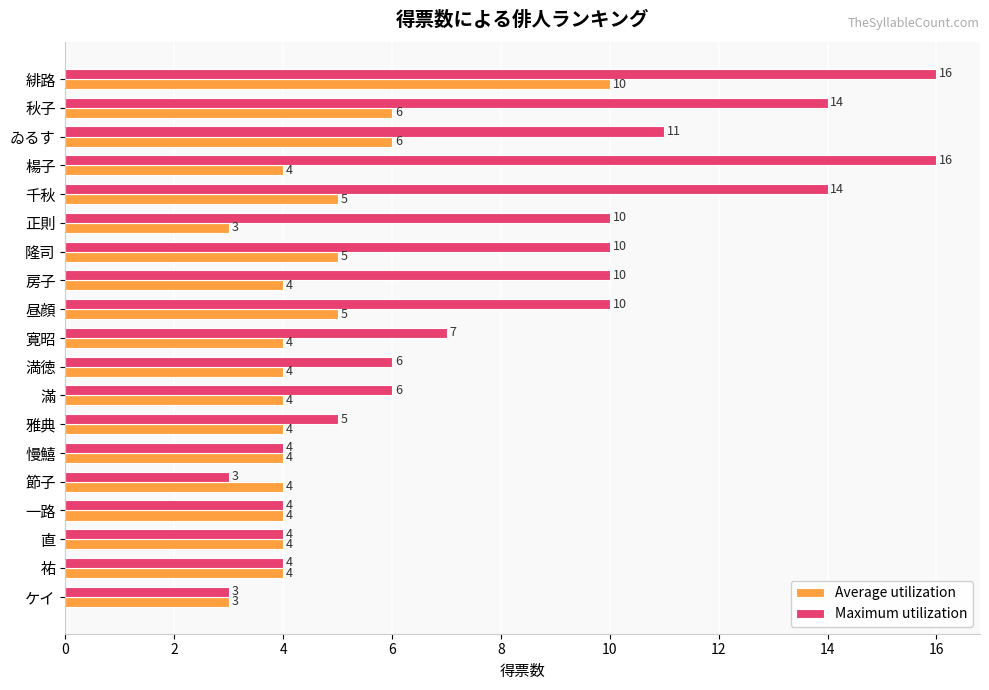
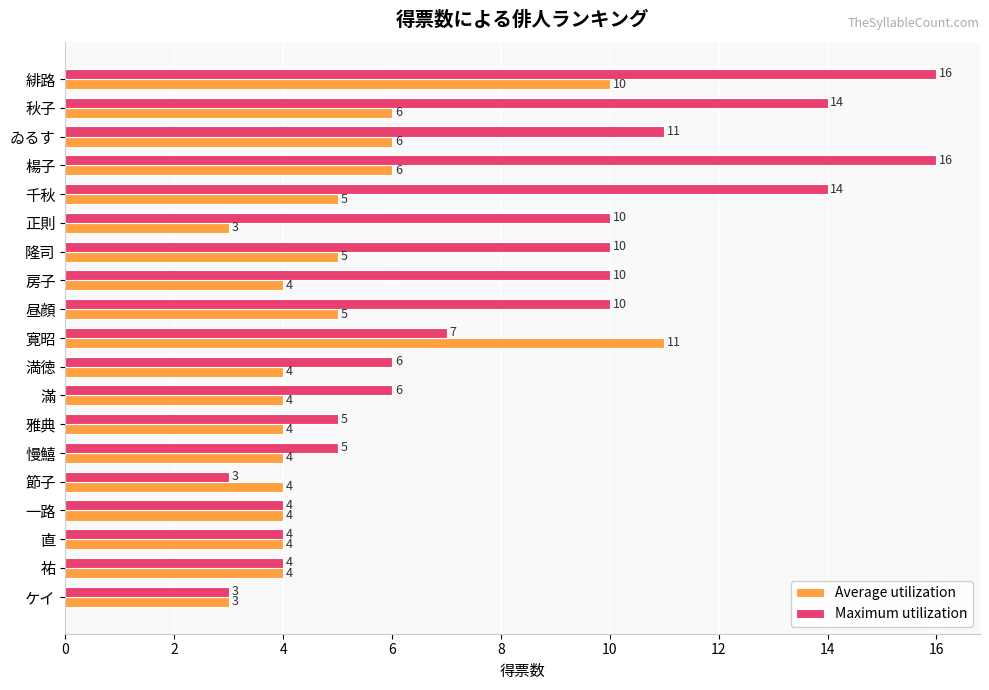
Average utilization, 楊子: 4 -> 6
Average utilization, 寛昭: 4 -> 11
Maximum utilization, 慢鱚: 4 -> 5
